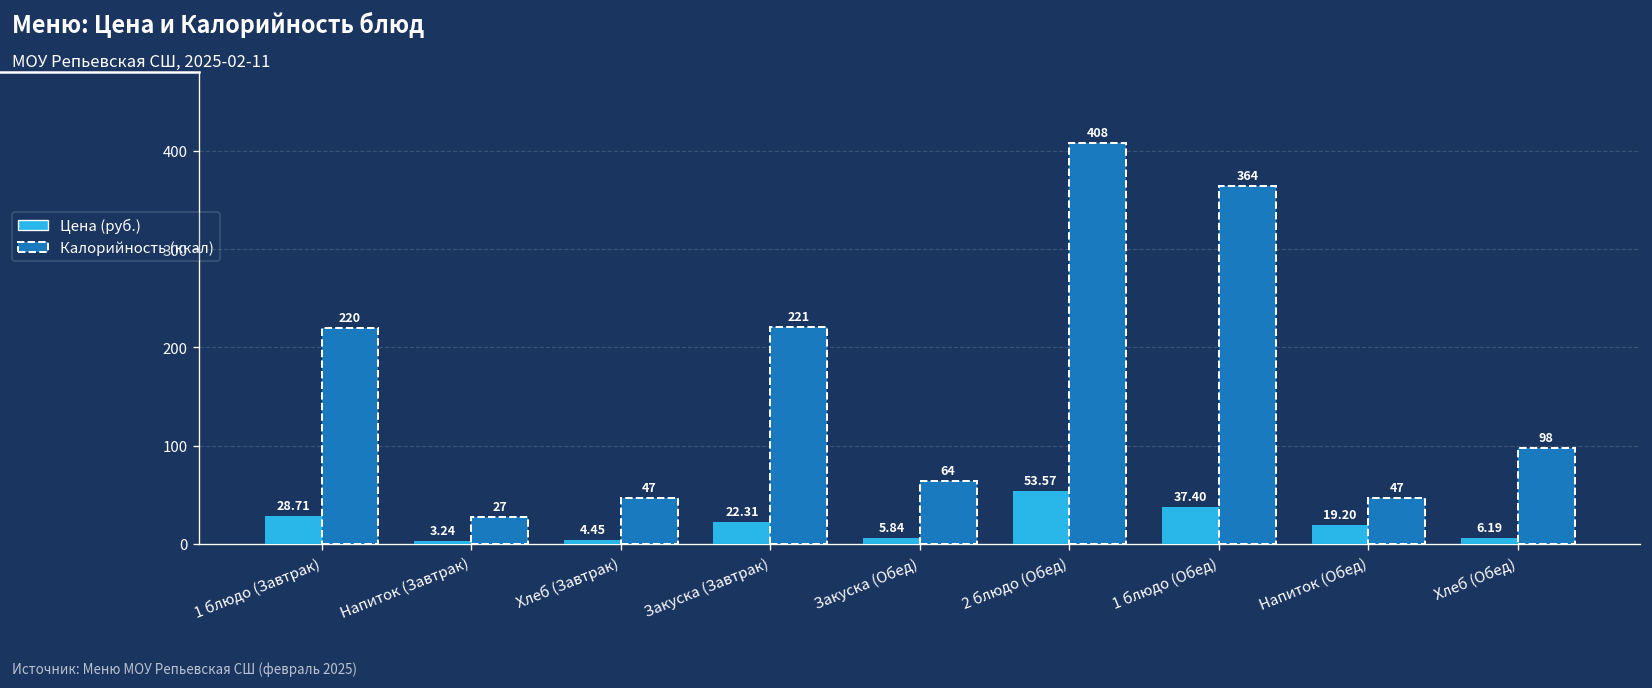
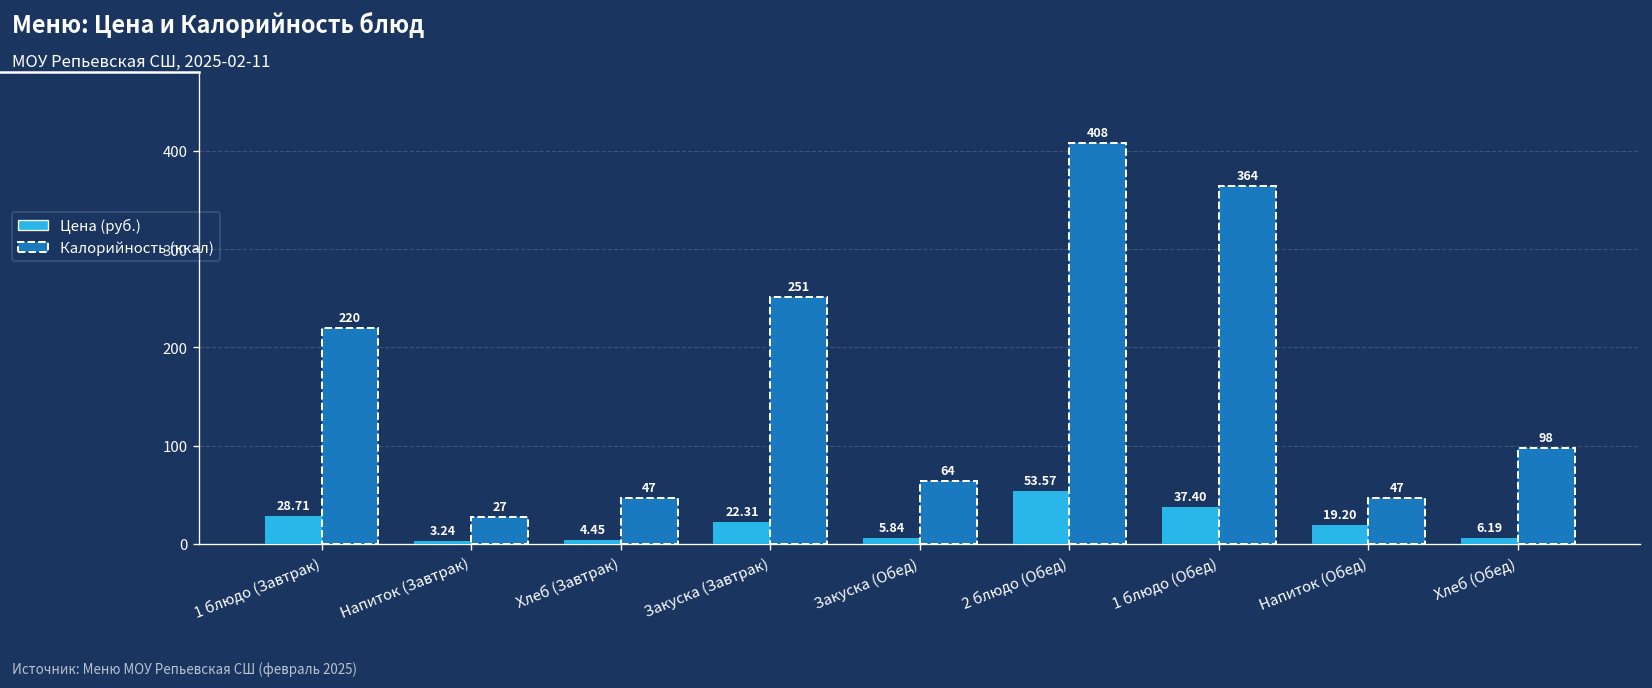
Калорийность (ккал), Закуска (Завтрак): 221 -> 251
